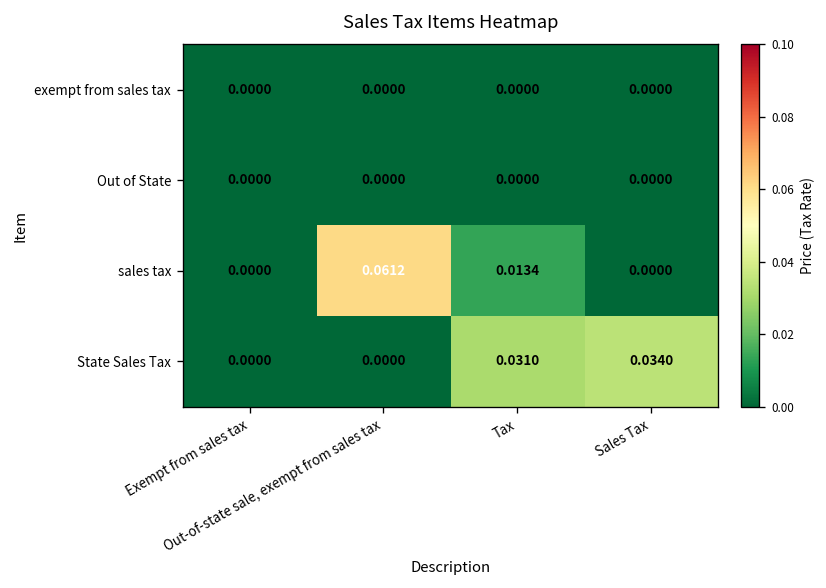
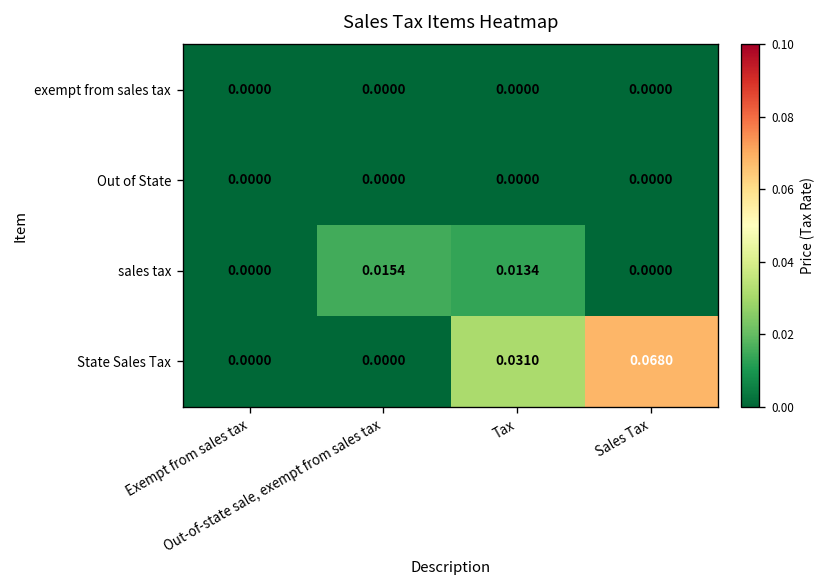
sales tax, Out-of-state sale, exempt from sales tax: 0.0612 -> 0.0154
State Sales Tax, Sales Tax: 0.0340 -> 0.0680
